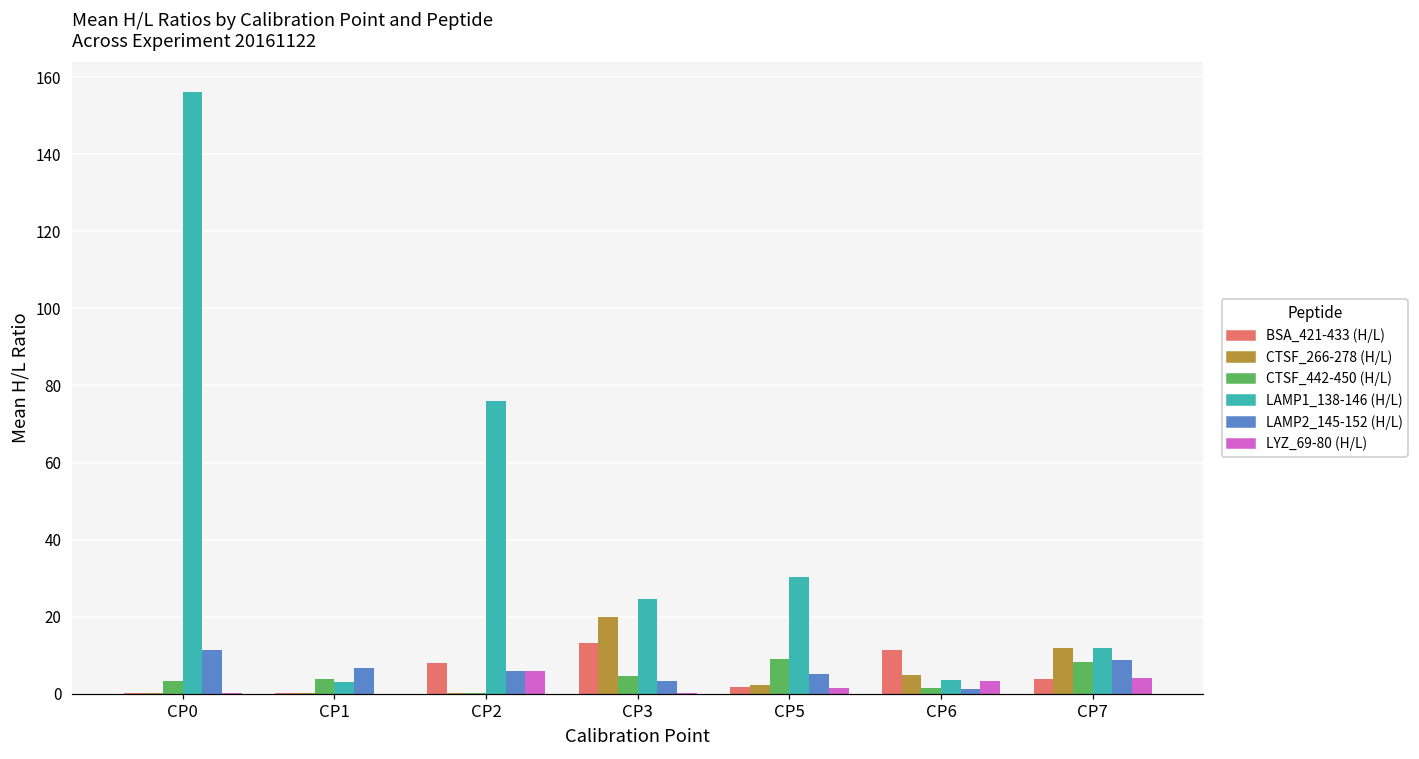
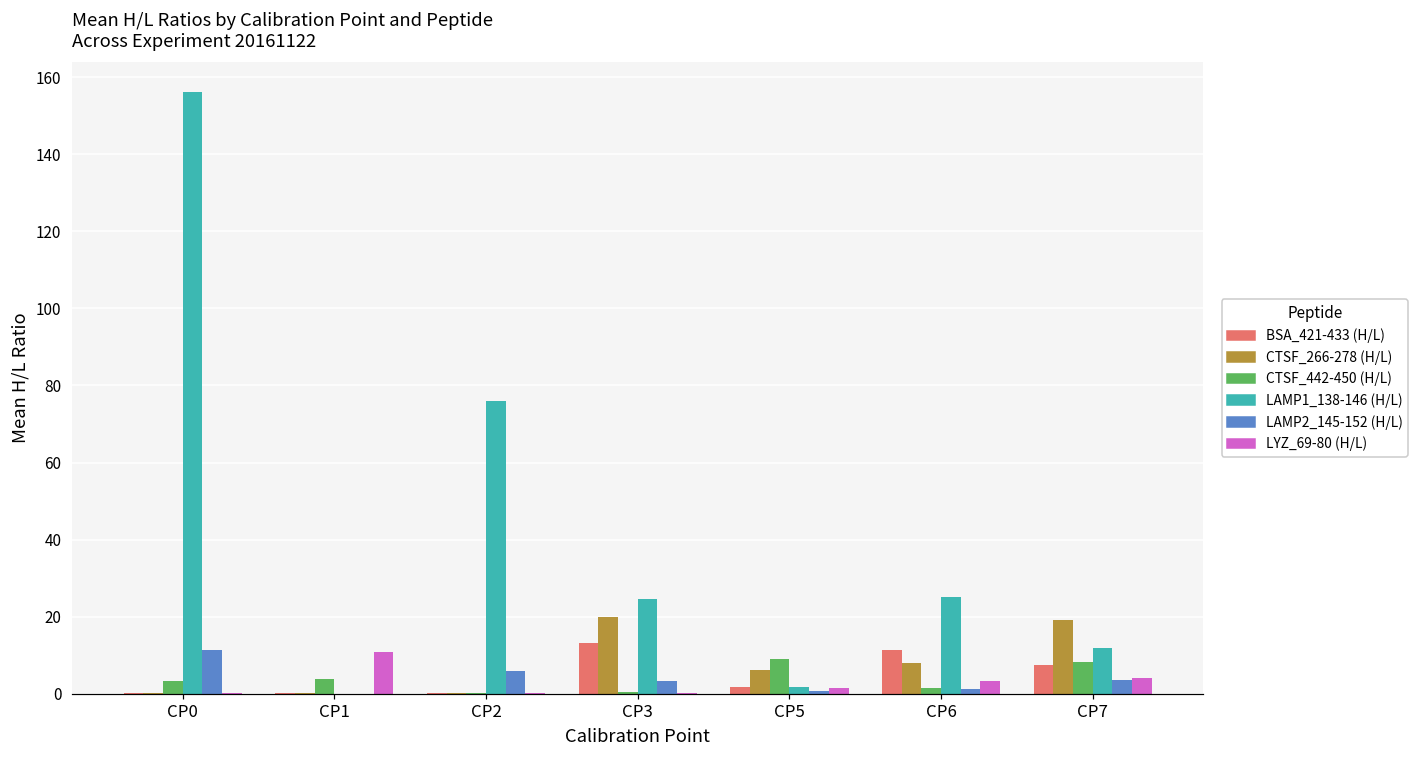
LAMP1_138-146 (H/L), CP1: 3 -> 0
LAMP2_145-152 (H/L), CP1: 7 -> 0
LYZ_69-80 (H/L), CP1: 0 -> 11
BSA_421-433 (H/L), CP2: 8 -> 0
LYZ_69-80 (H/L), CP2: 6 -> 0
CTSF_442-450 (H/L), CP3: 5 -> 0
CTSF_266-278 (H/L), CP5: 2 -> 6
LAMP1_138-146 (H/L), CP5: 30 -> 2
LAMP2_145-152 (H/L), CP5: 5 -> 1
CTSF_266-278 (H/L), CP6: 5 -> 8
LAMP1_138-146 (H/L), CP6: 3 -> 25
BSA_421-433 (H/L), CP7: 4 -> 7
CTSF_266-278 (H/L), CP7: 12 -> 19
LAMP2_145-152 (H/L), CP7: 9 -> 4
